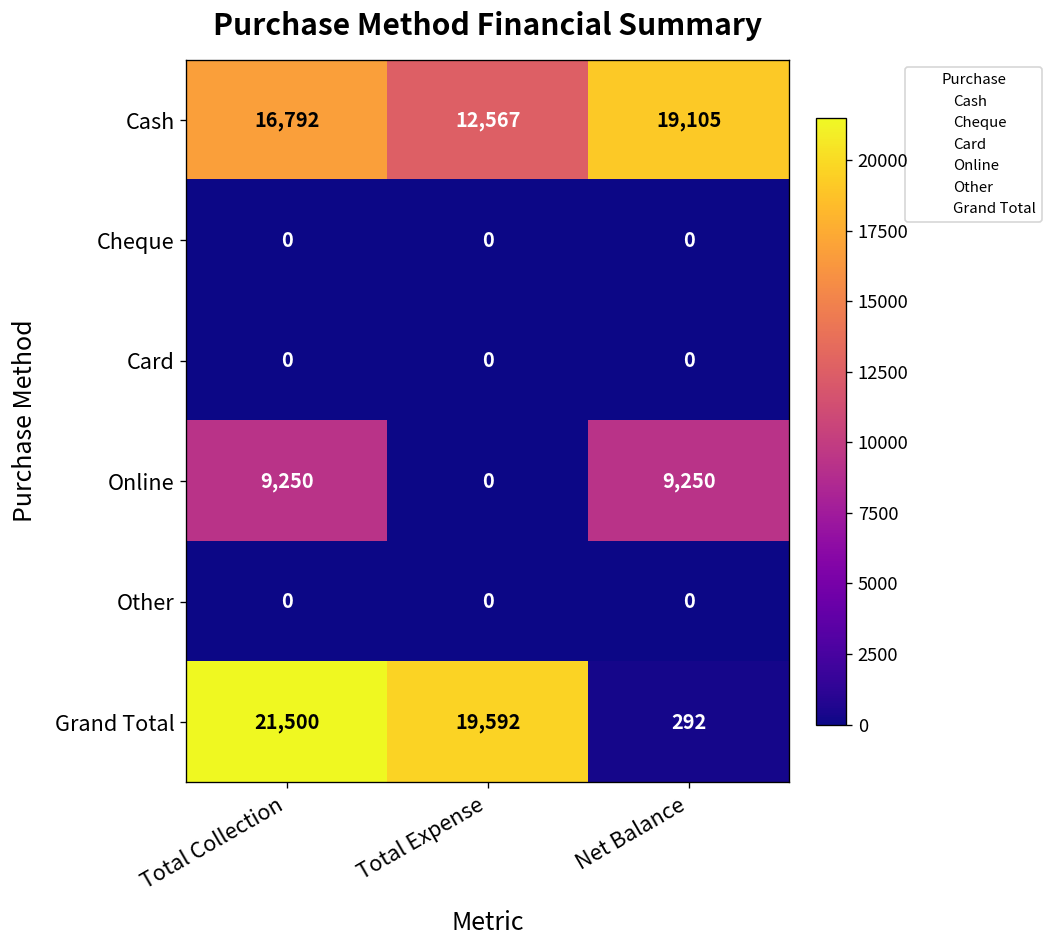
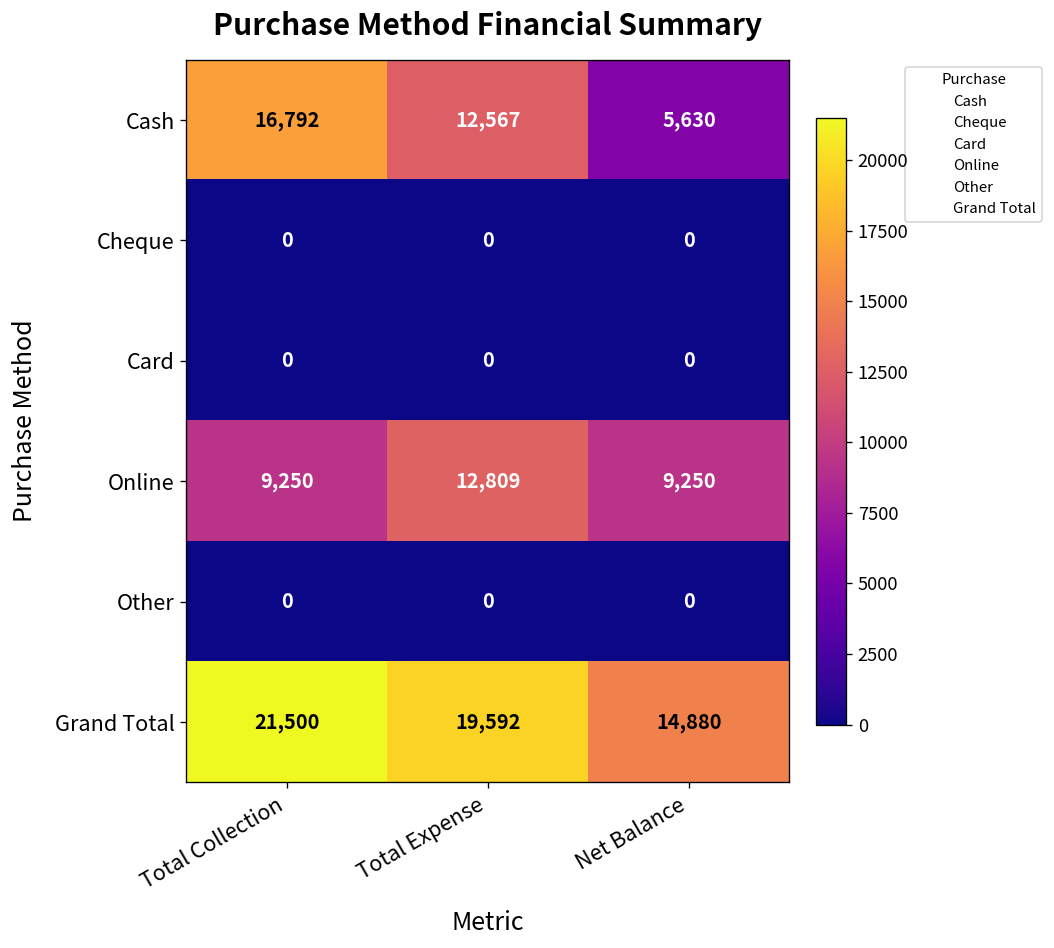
Cash, Net Balance: 19,105 -> 5,630
Online, Total Expense: 0 -> 12,809
Grand Total, Net Balance: 292 -> 14,880
